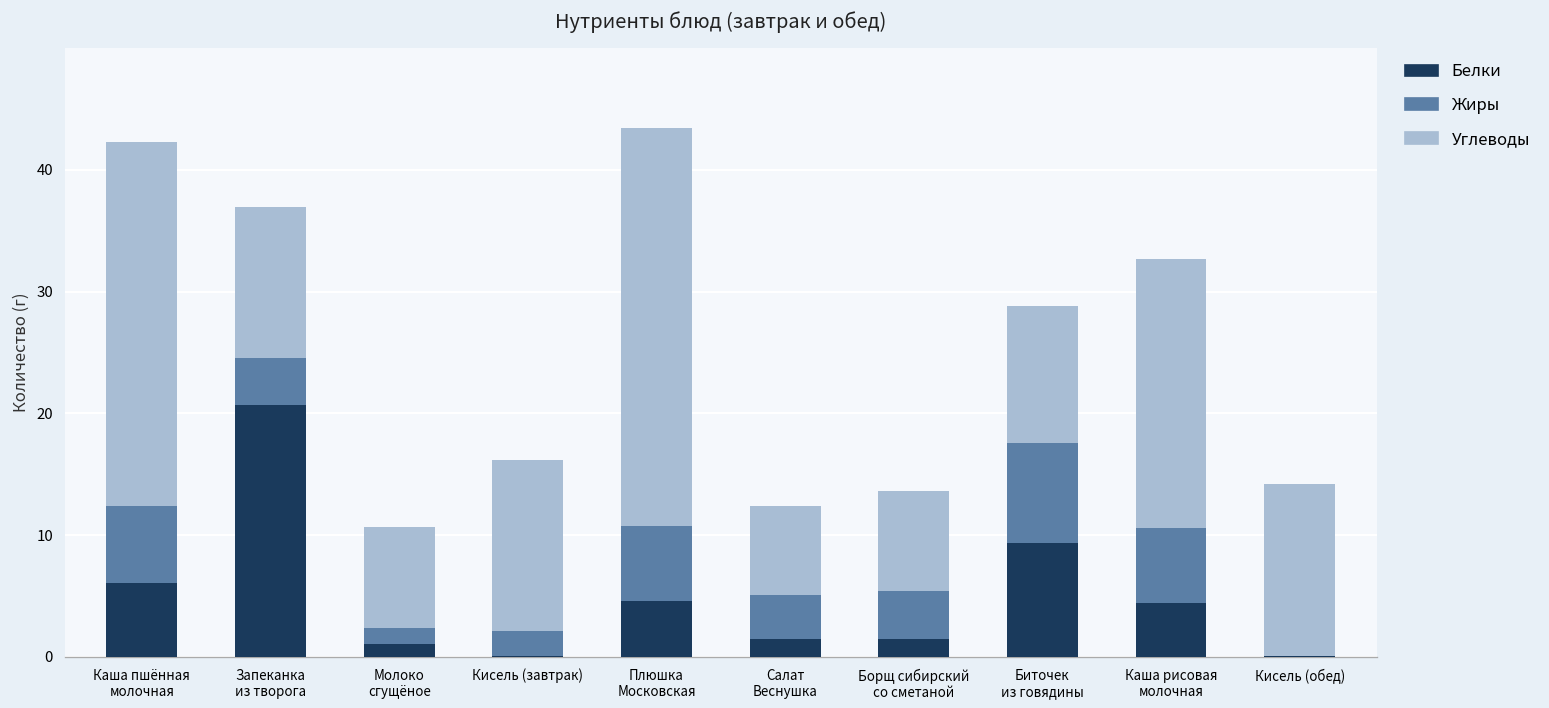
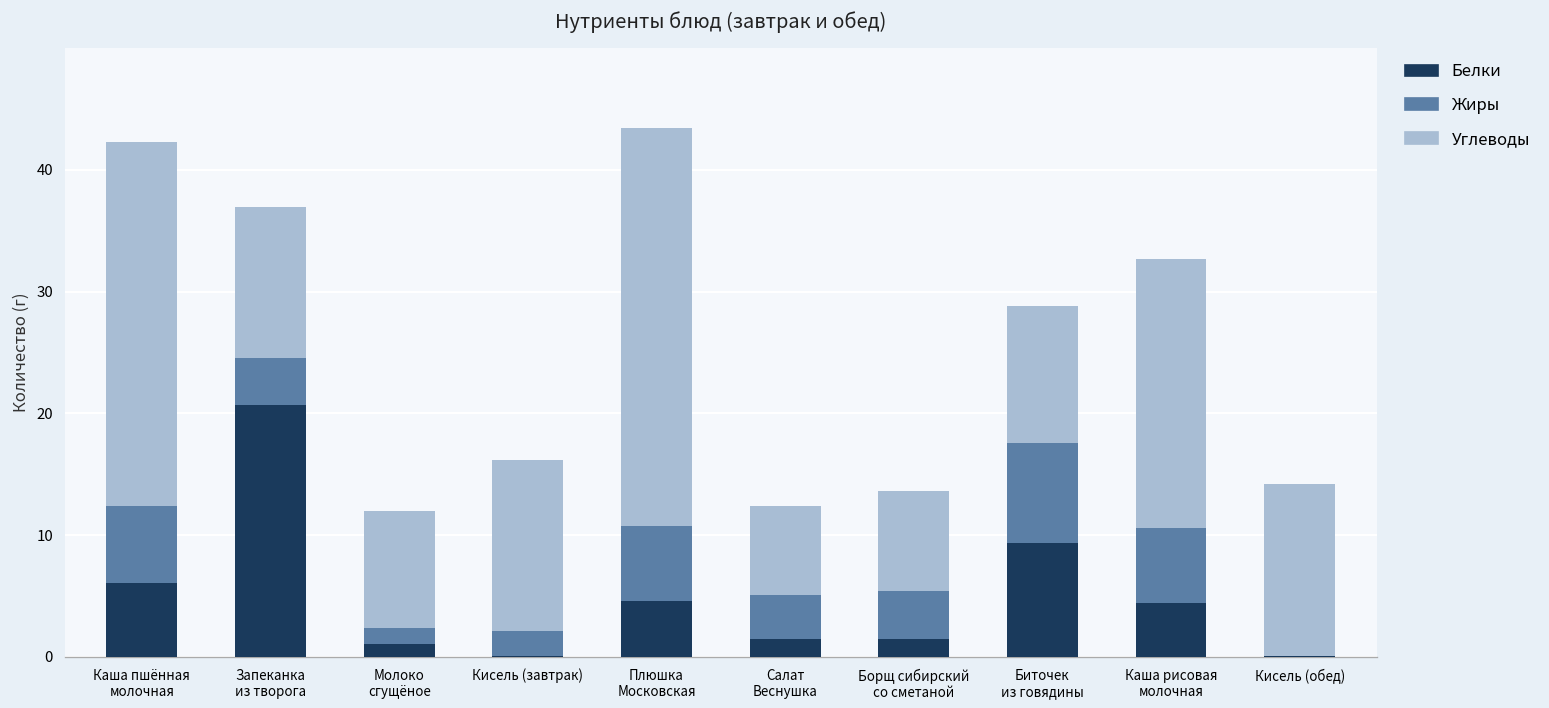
Углеводы, Молоко сгущёное: 8.3 -> 9.6
